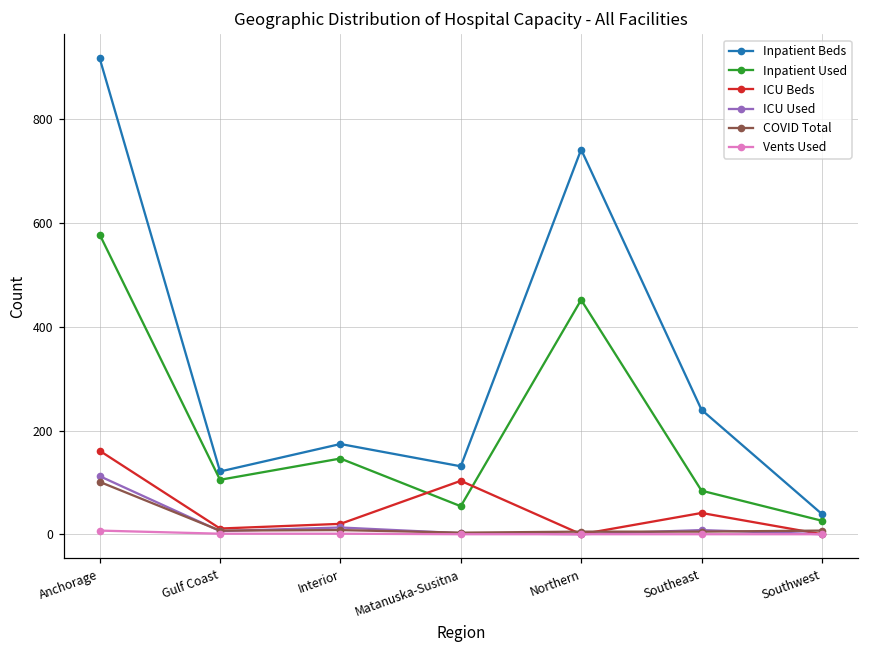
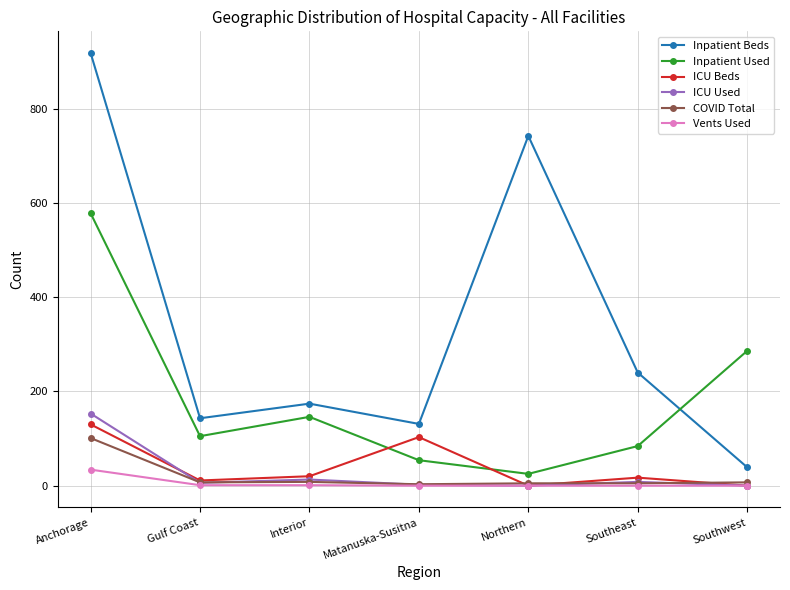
ICU Beds, Anchorage: 160 -> 130
ICU Used, Anchorage: 110 -> 150
Vents Used, Anchorage: 10 -> 30
Inpatient Beds, Gulf Coast: 120 -> 140
Inpatient Used, Northern: 450 -> 30
ICU Beds, Southeast: 40 -> 20
Inpatient Used, Southwest: 30 -> 290
